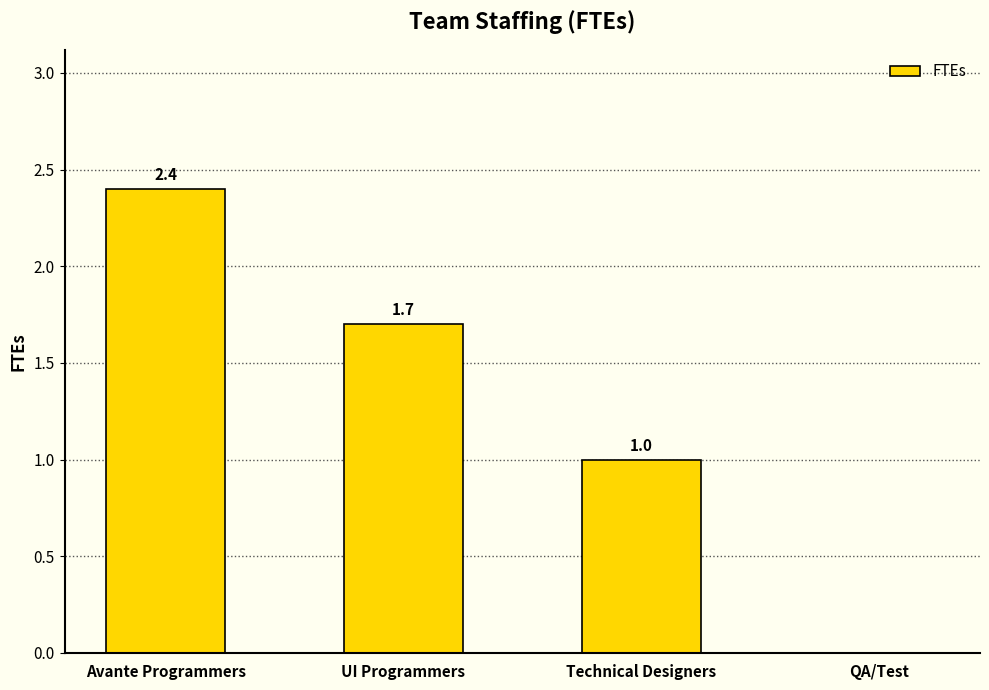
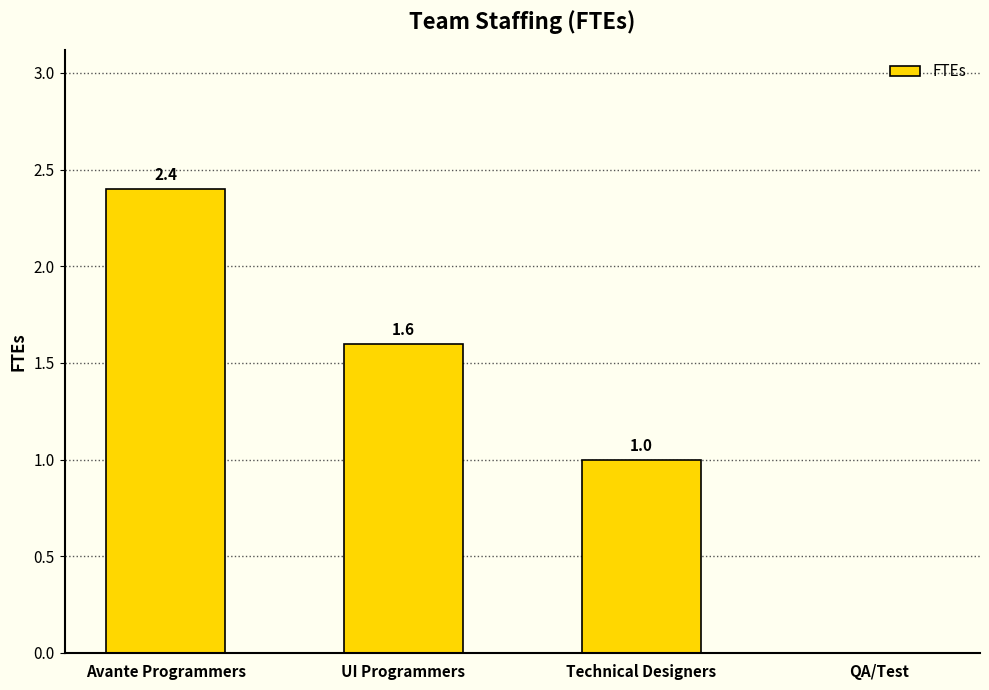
UI Programmers: 1.7 -> 1.6
